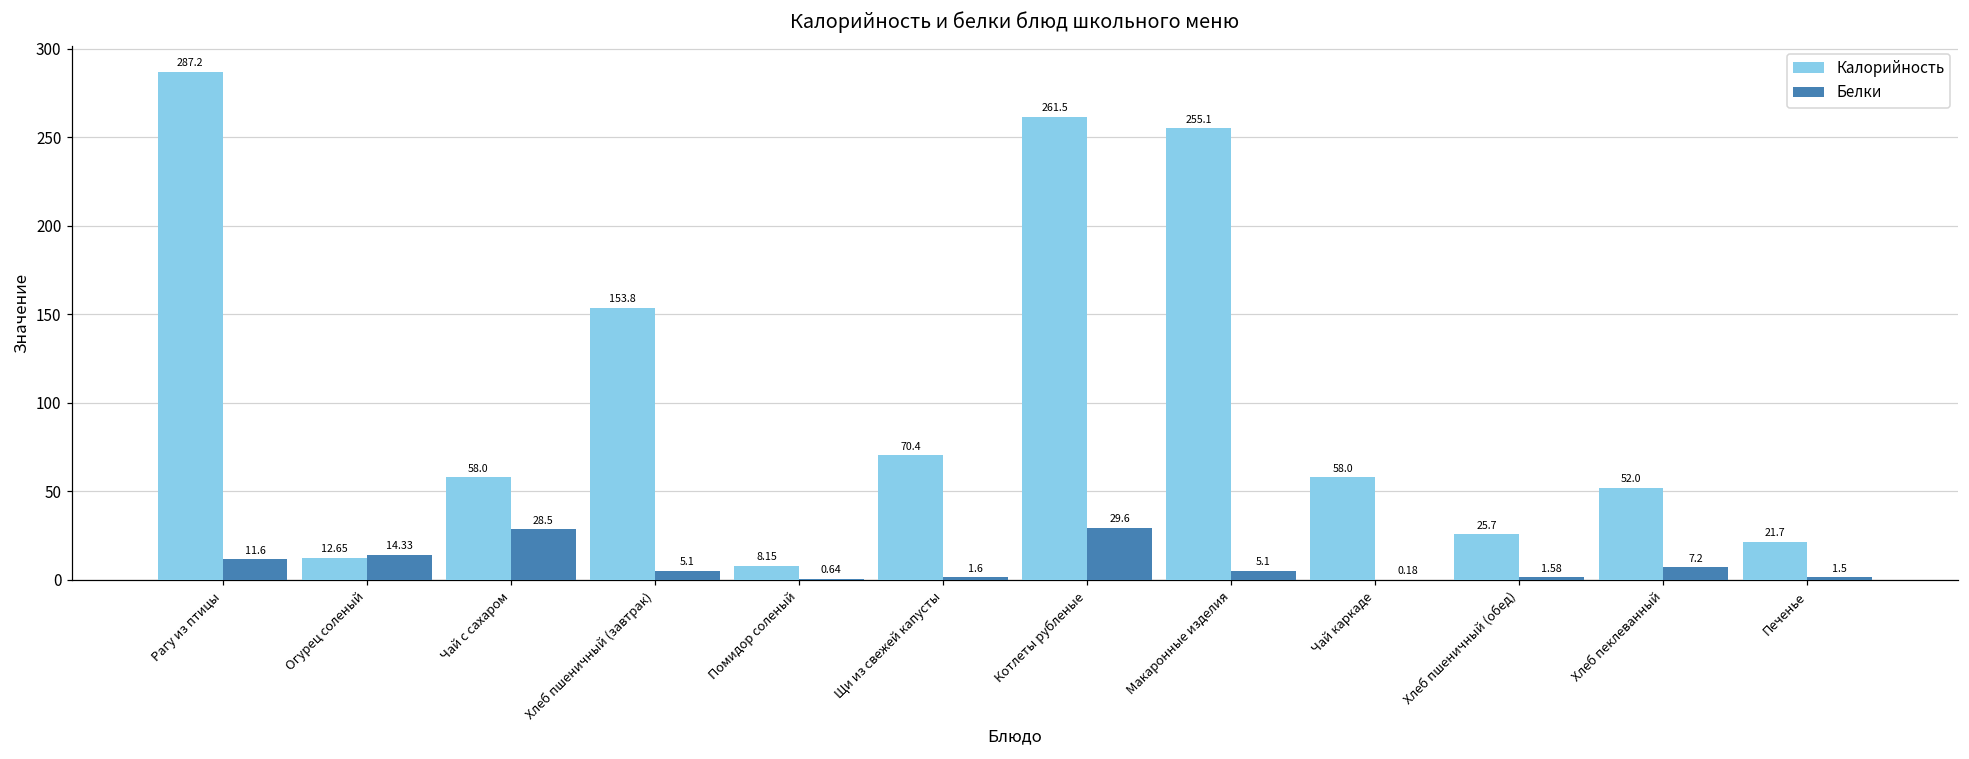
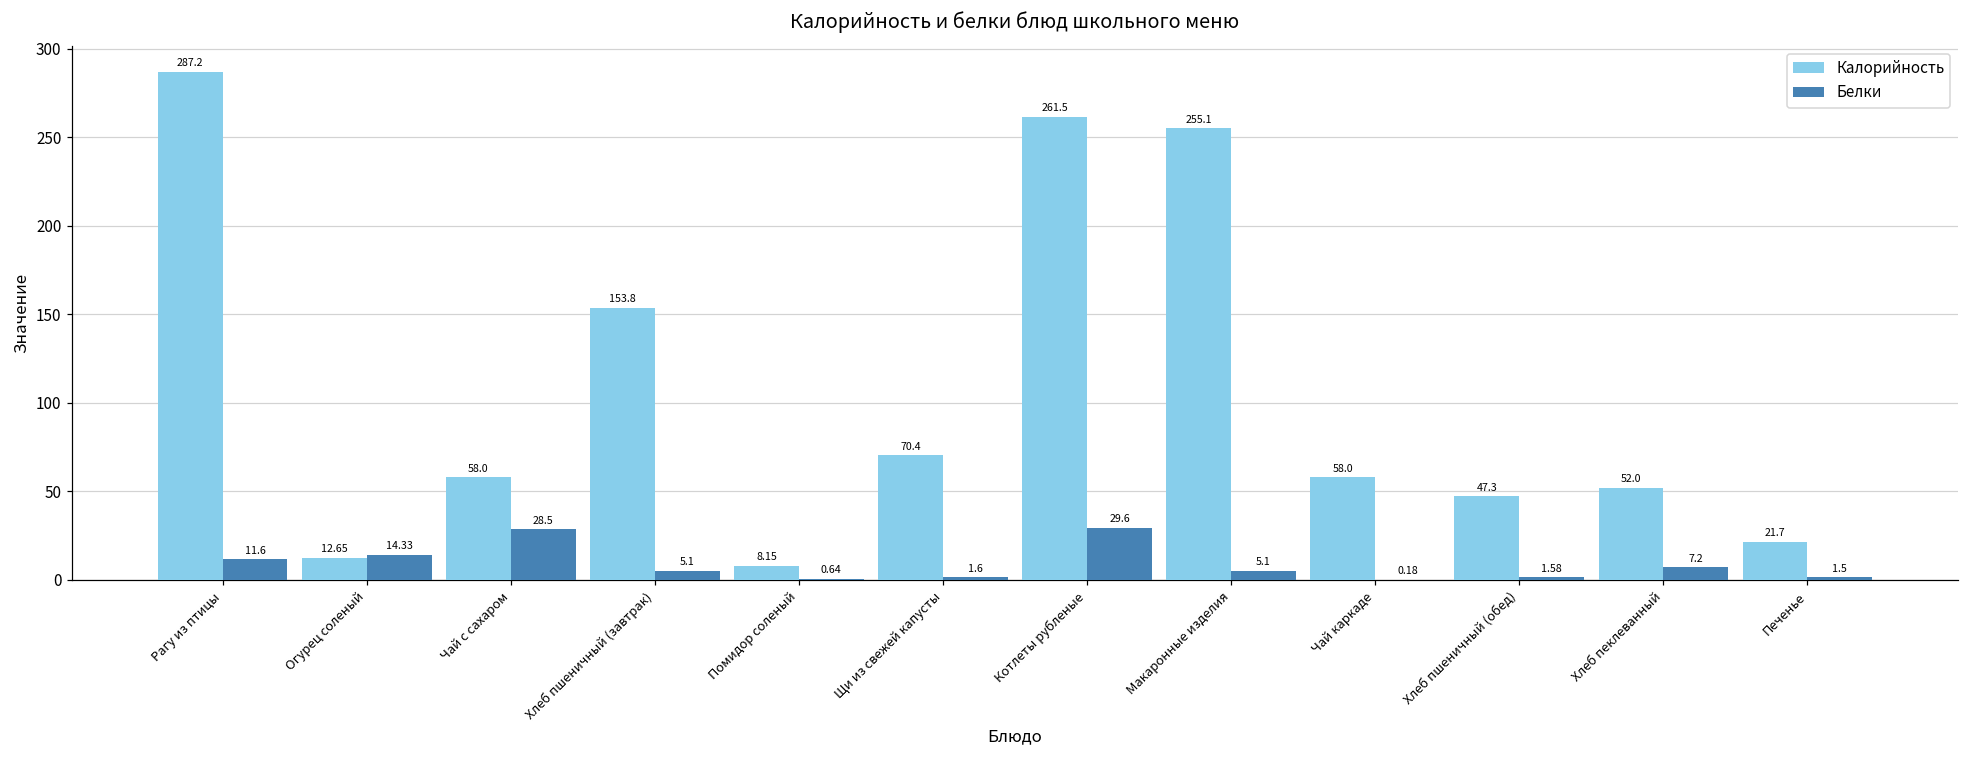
Калорийность, Хлеб пшеничный (обед): 25.7 -> 47.3
